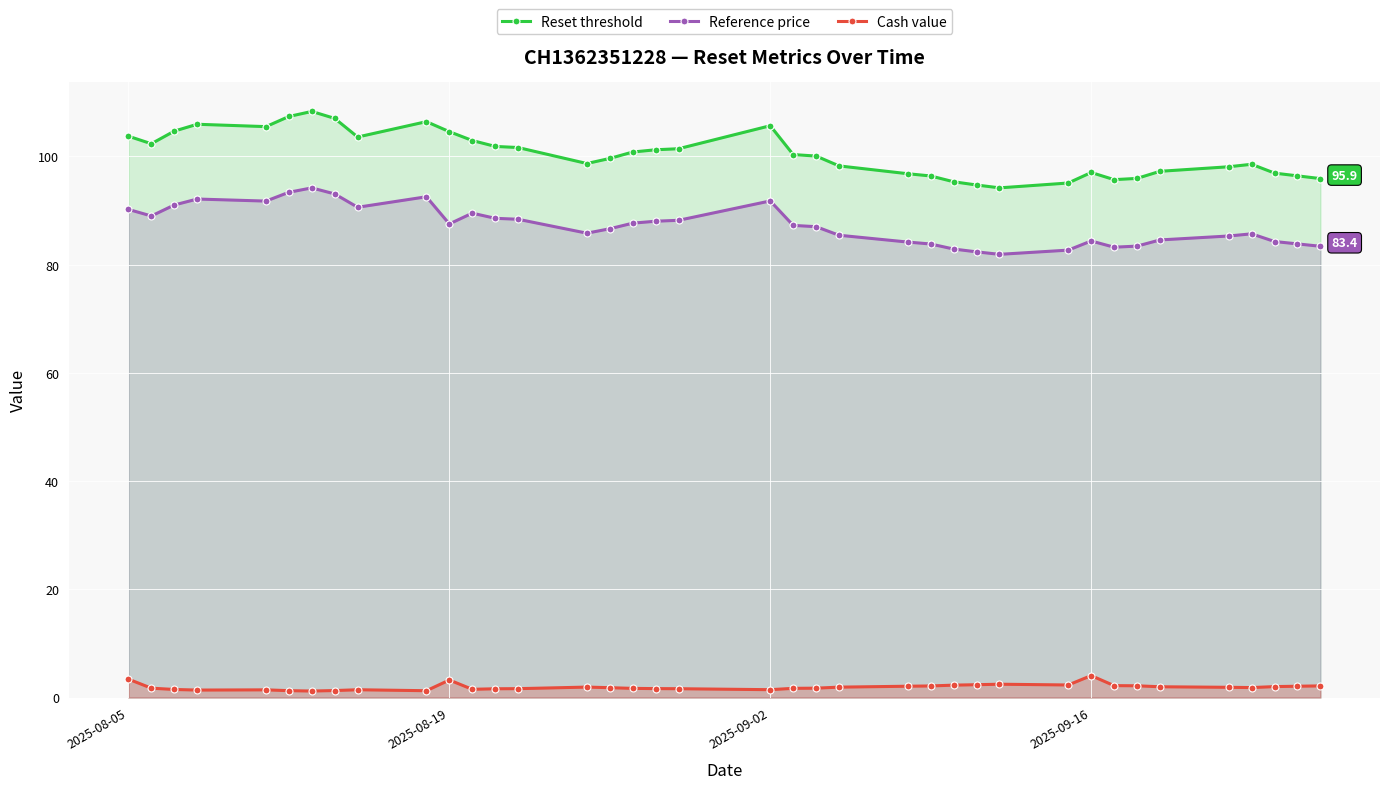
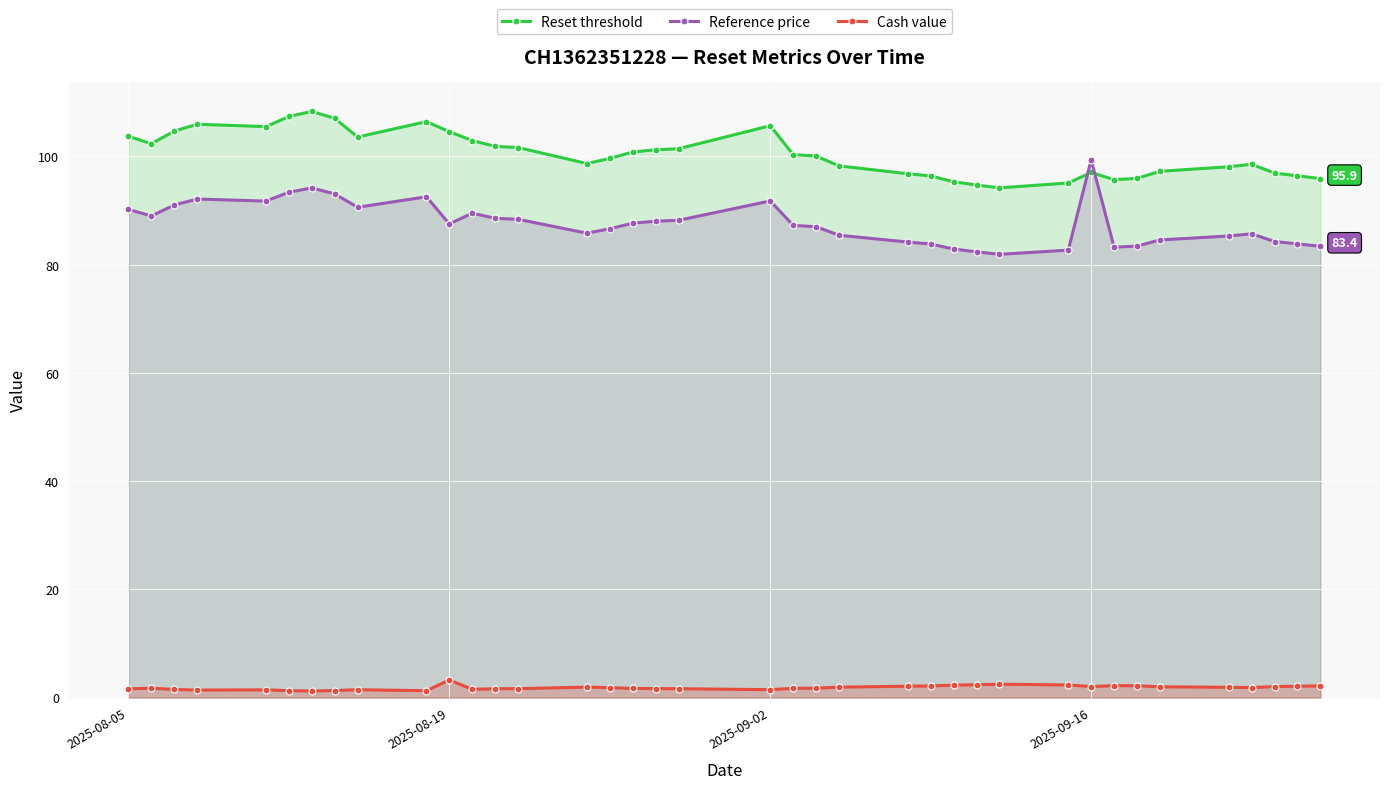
Cash value, 2025-08-05: 3 -> 2
Reference price, 2025-09-16: 84 -> 99
Cash value, 2025-09-16: 4 -> 2
